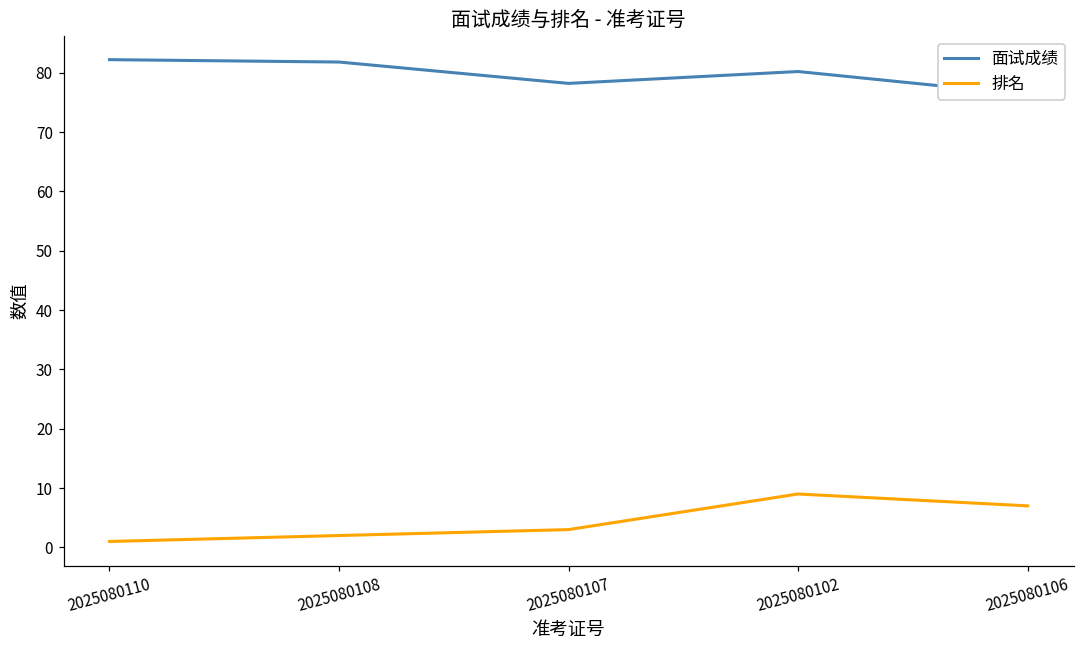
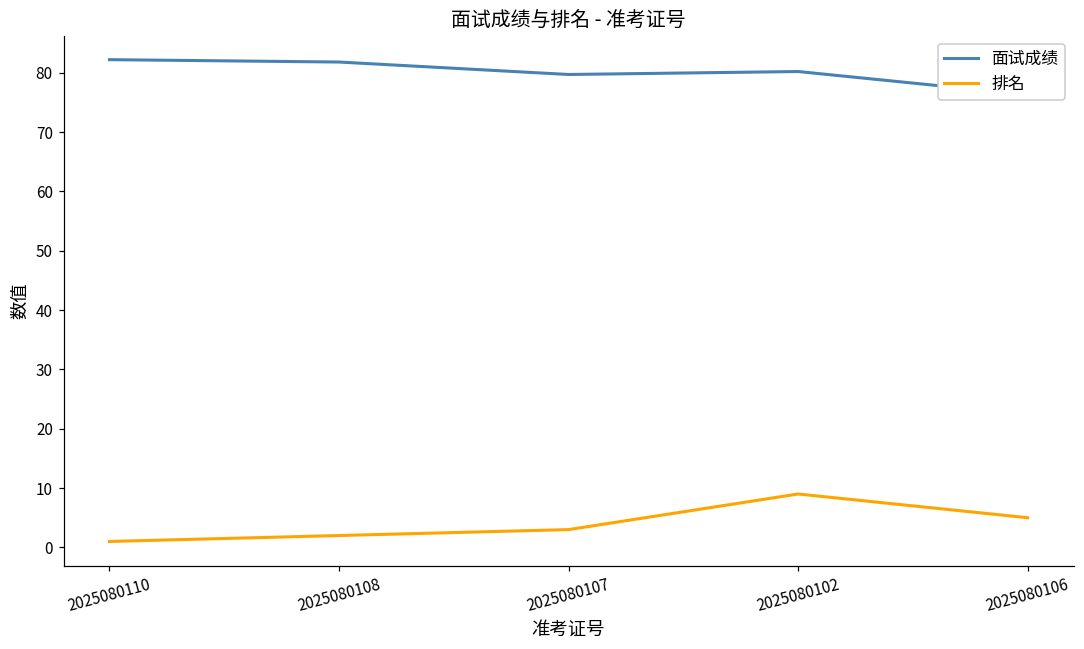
面试成绩, 2025080107: 78 -> 80
排名, 2025080106: 7 -> 5
